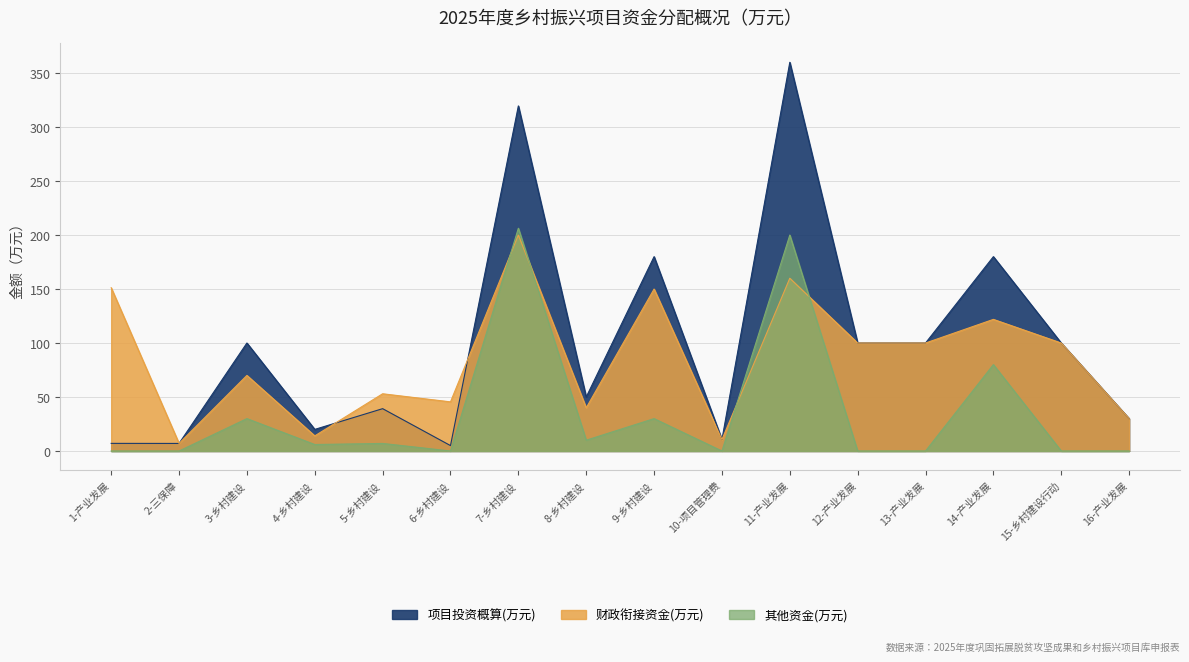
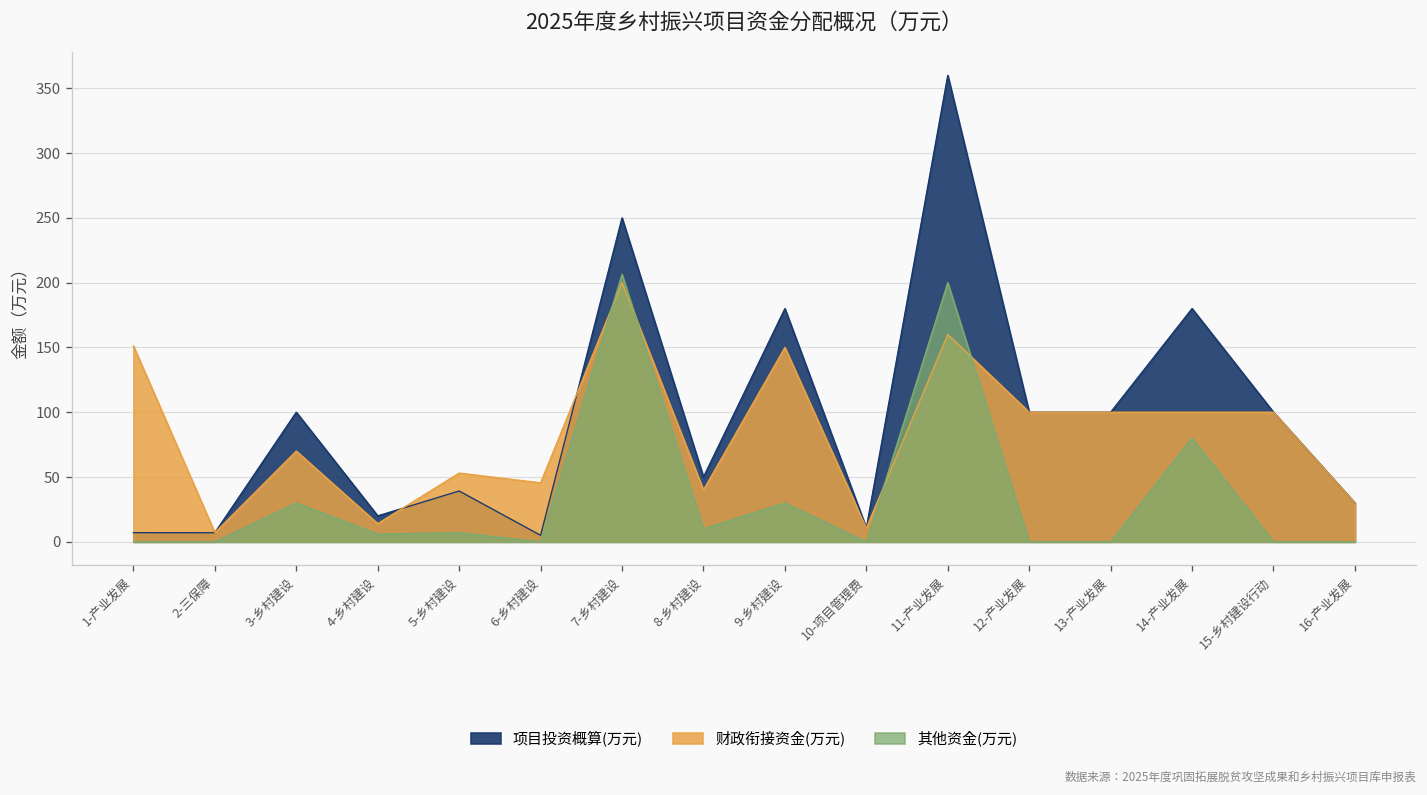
项目投资概算(万元), 7-乡村建设: 320 -> 250
财政衔接资金(万元), 14-产业发展: 122 -> 100
